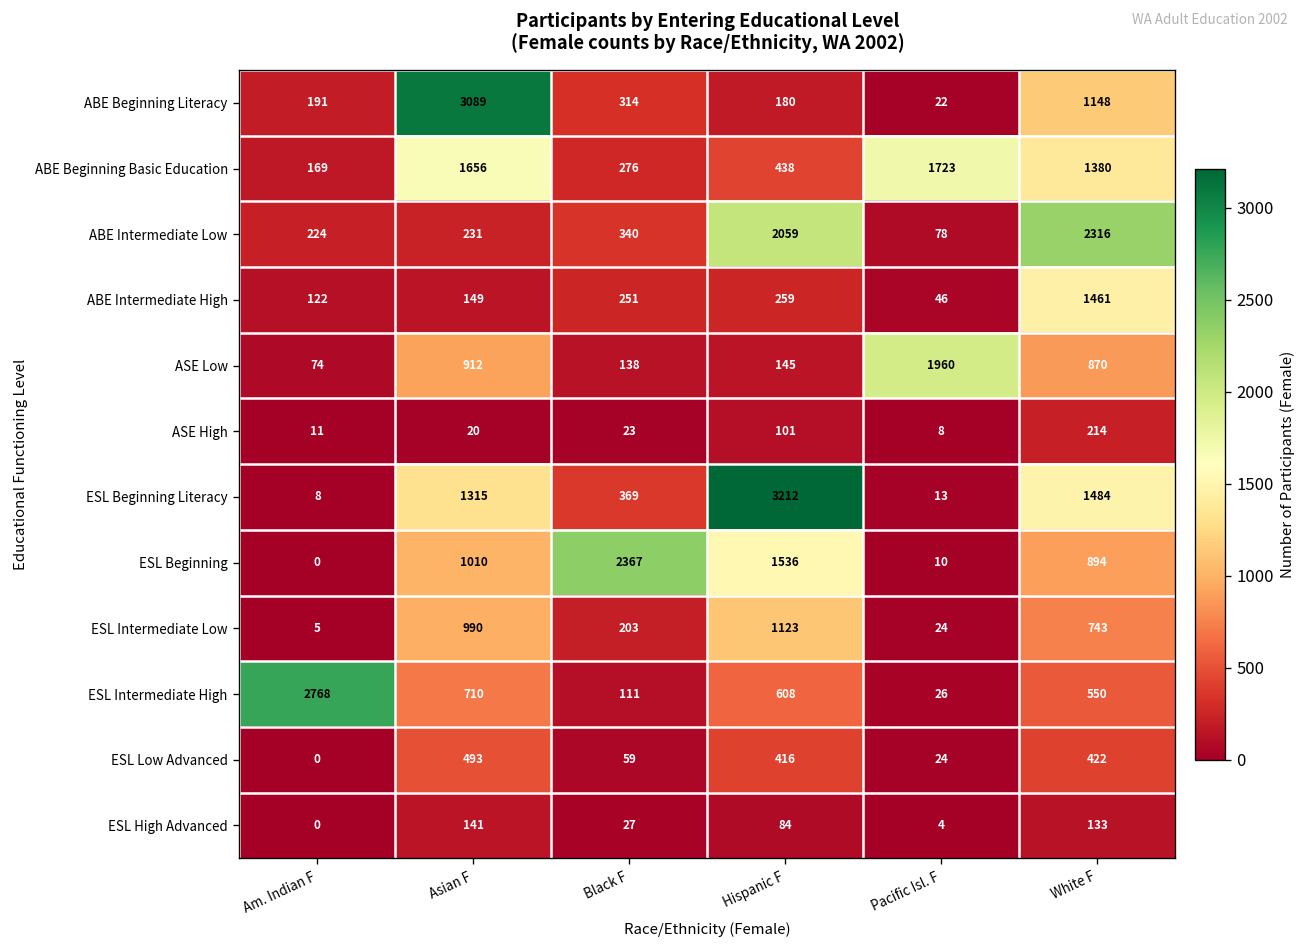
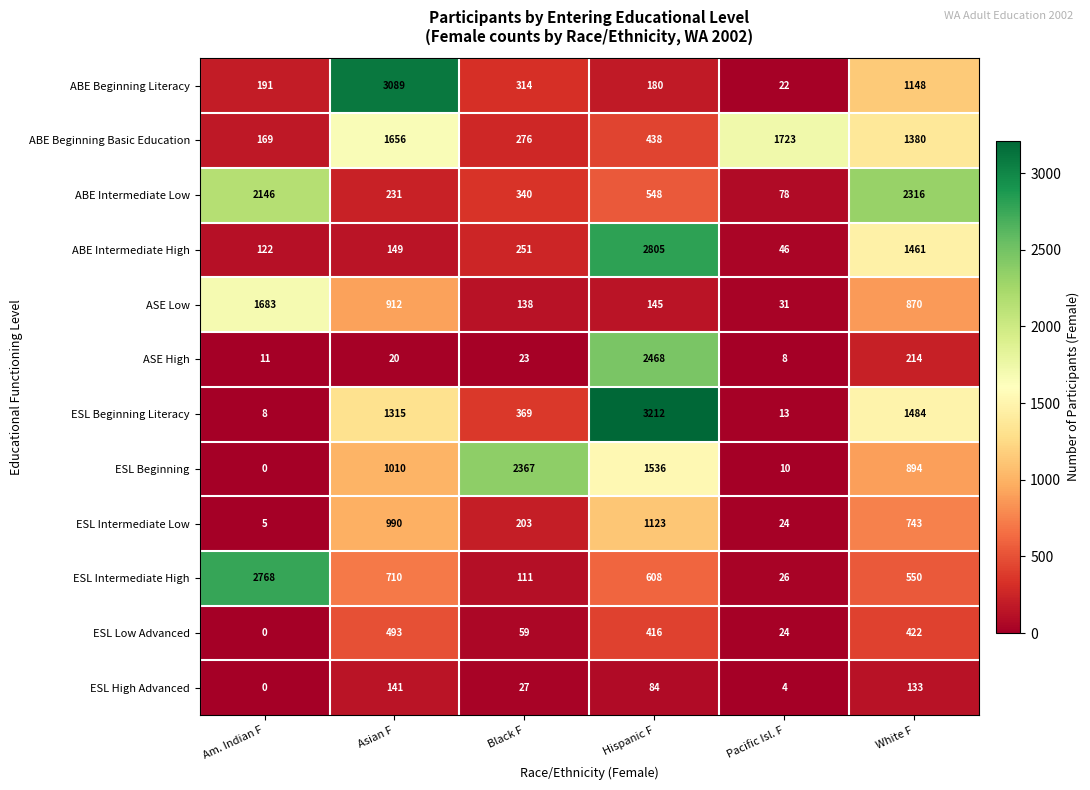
ABE Intermediate Low, Am. Indian F: 224 -> 2146
ABE Intermediate Low, Hispanic F: 2059 -> 548
ABE Intermediate High, Hispanic F: 259 -> 2805
ASE Low, Am. Indian F: 74 -> 1683
ASE Low, Pacific Isl. F: 1960 -> 31
ASE High, Hispanic F: 101 -> 2468
